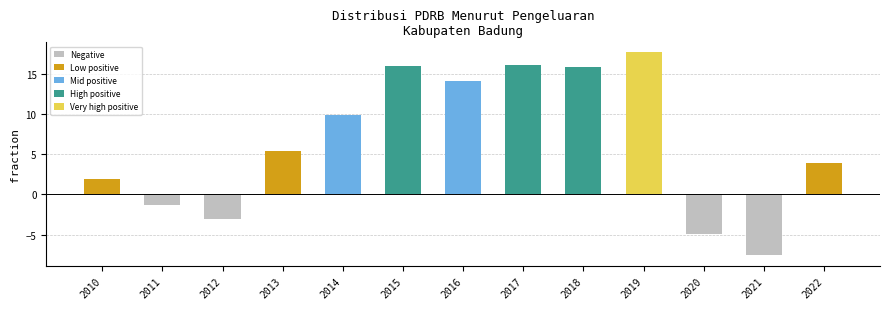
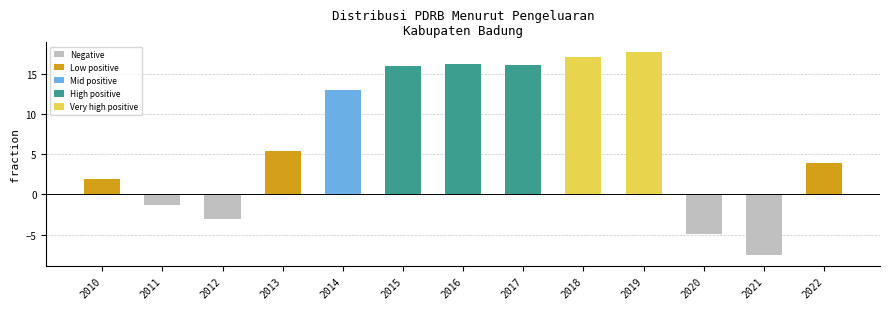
2014: 10 -> 13
2016: 14 -> 16
2018: 16 -> 17
